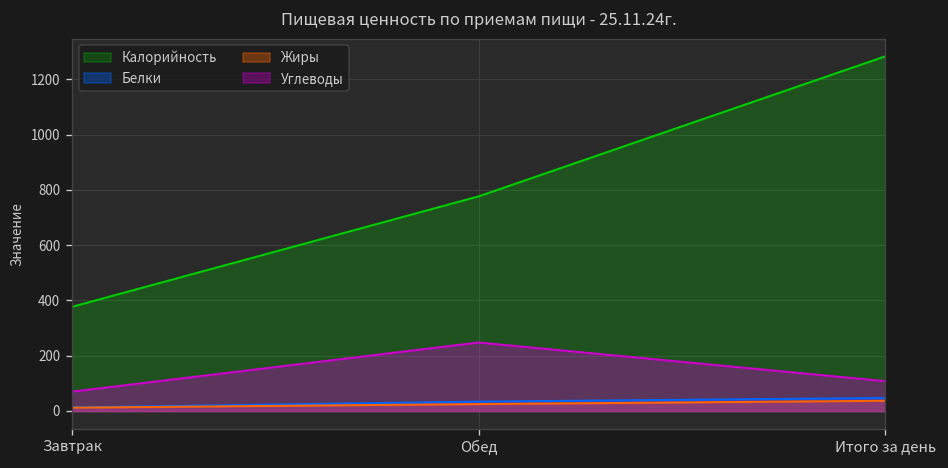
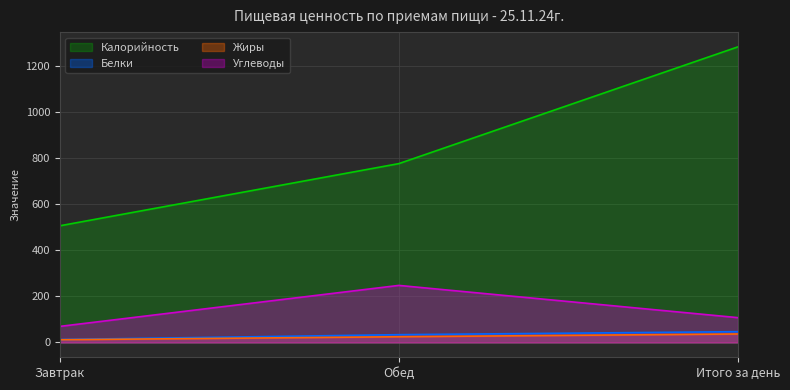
Калорийность, Завтрак: 380 -> 510
